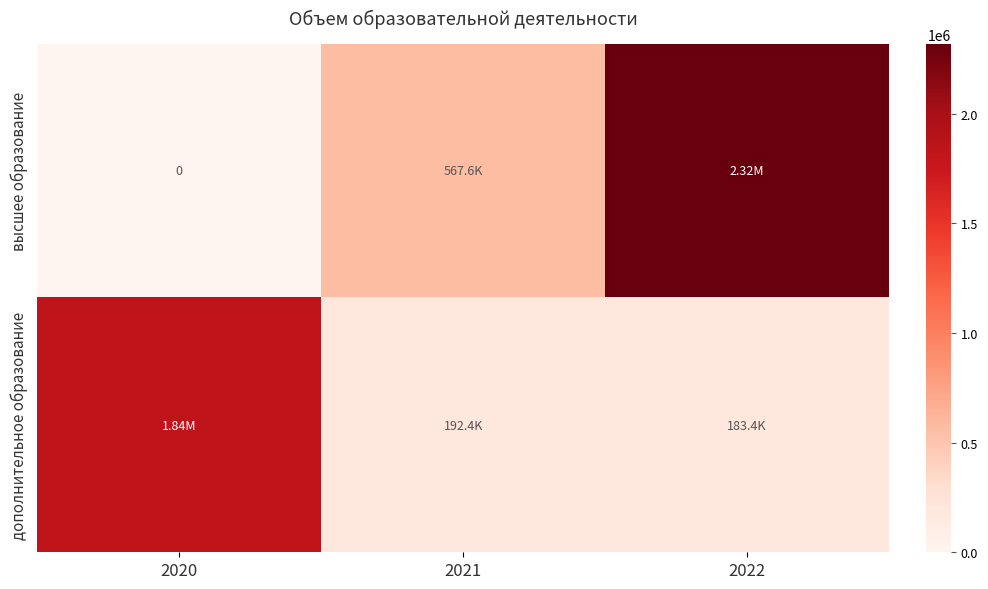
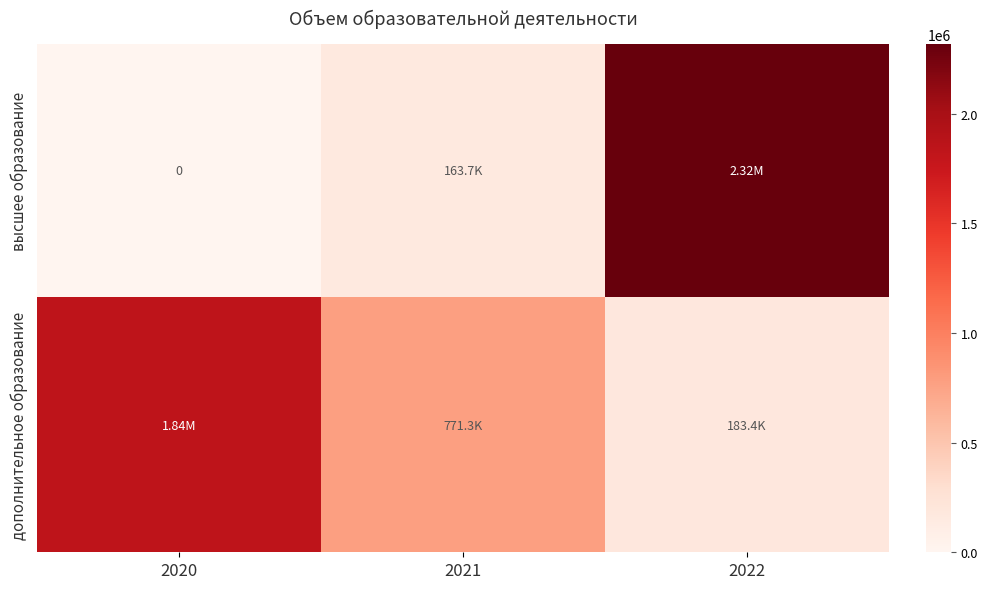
высшее образование, 2021: 567.6K -> 163.7K
дополнительное образование, 2021: 192.4K -> 771.3K
